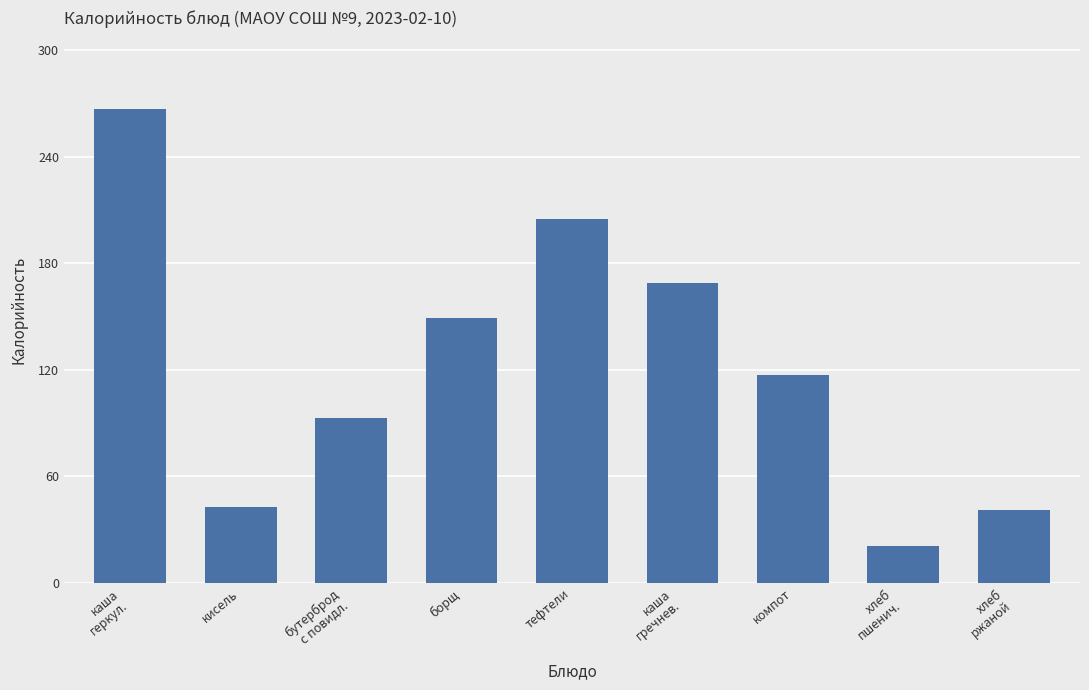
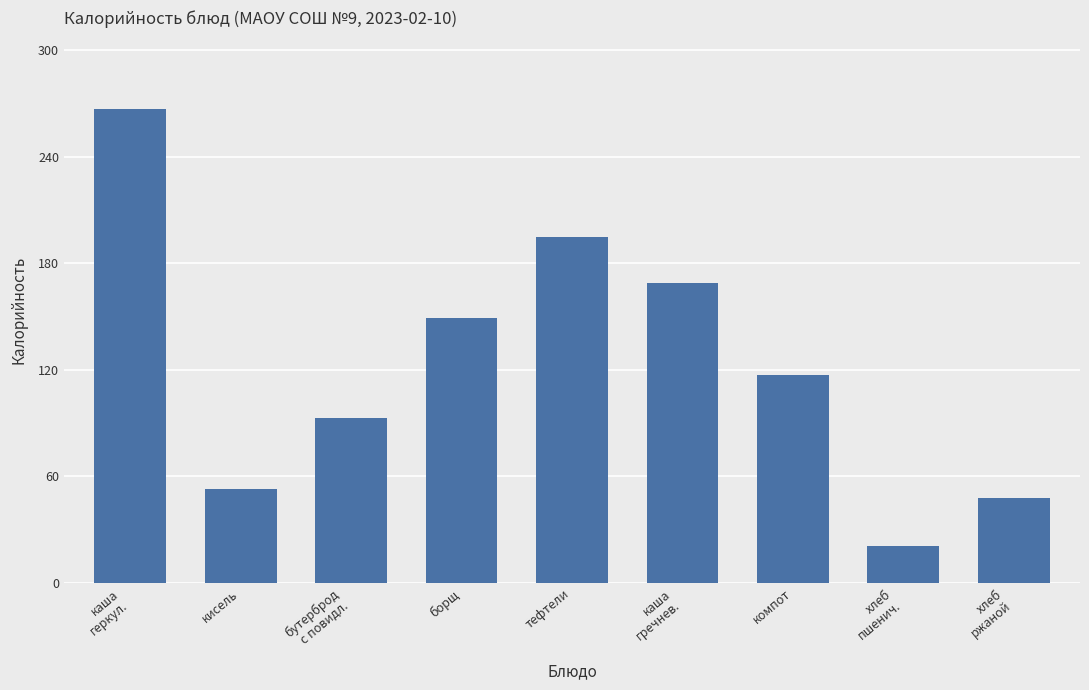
кисель: 43 -> 53
тефтели: 205 -> 195
хлеб ржаной: 41 -> 48
